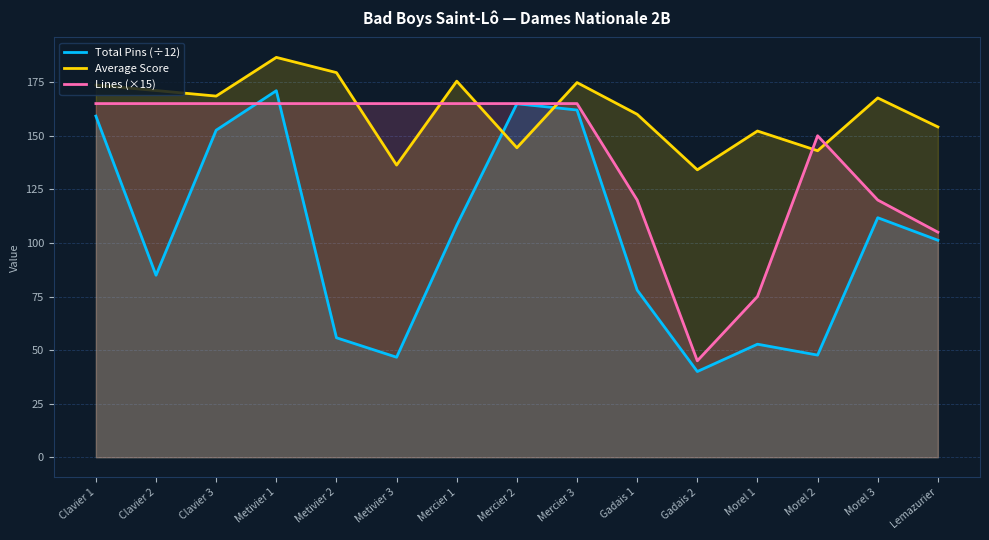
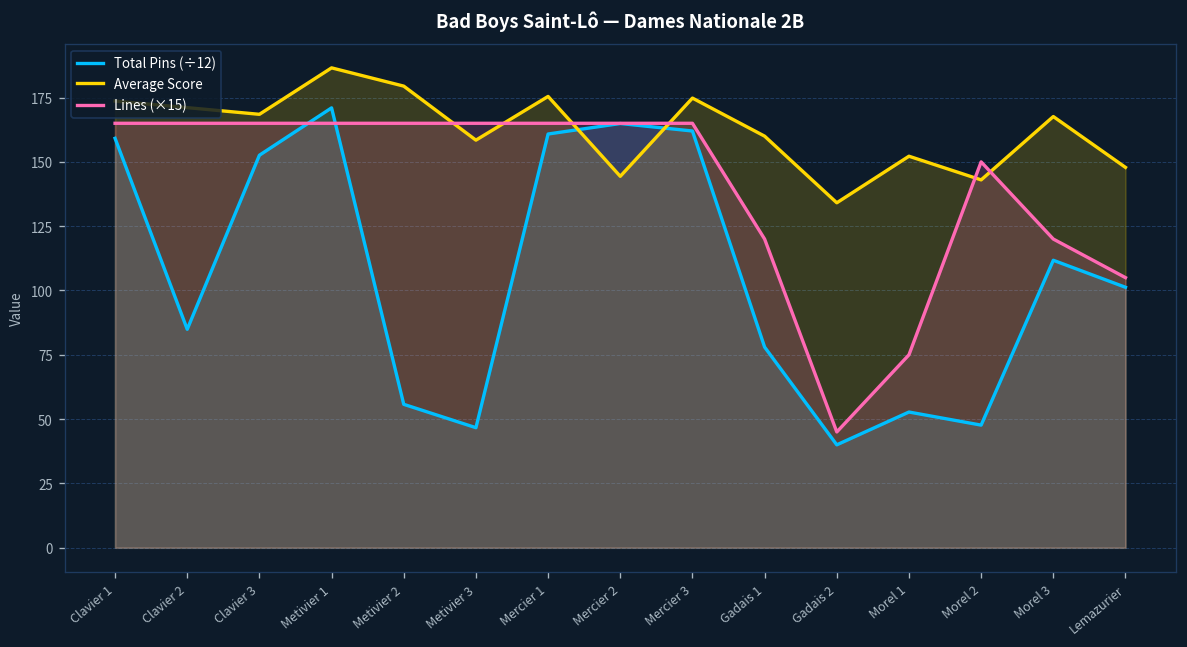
Average Score, Metivier 3: 136 -> 158
Total Pins (÷12), Mercier 1: 108 -> 161
Average Score, Lemazurier: 154 -> 148
